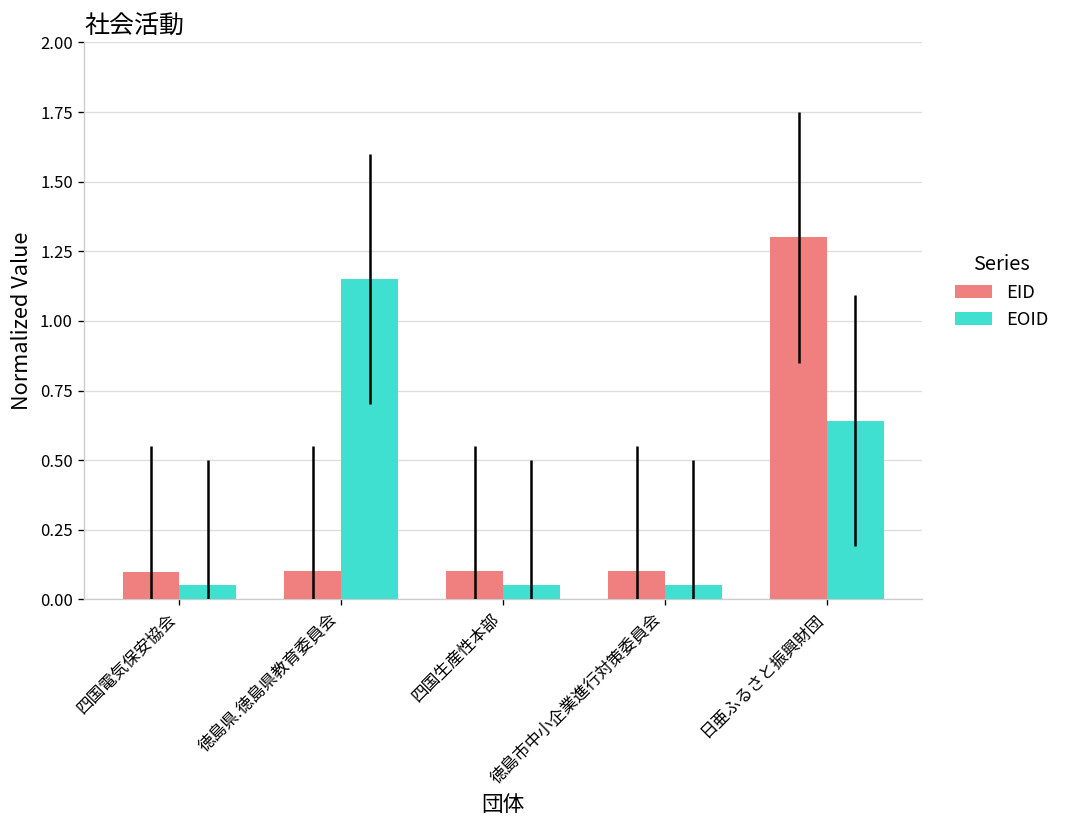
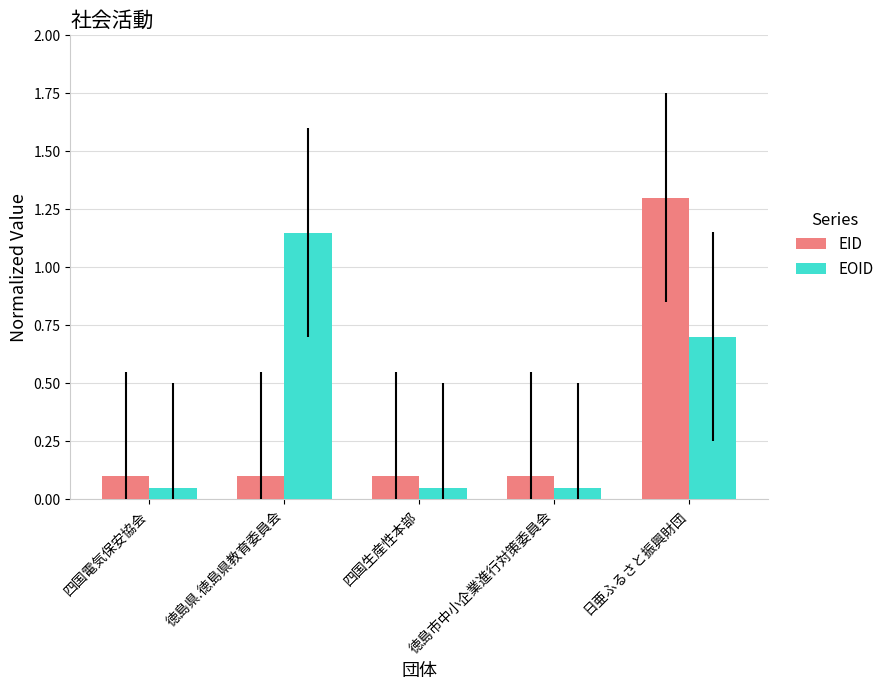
EOID, 日亜ふるさと振興財団: 0.64 -> 0.70
